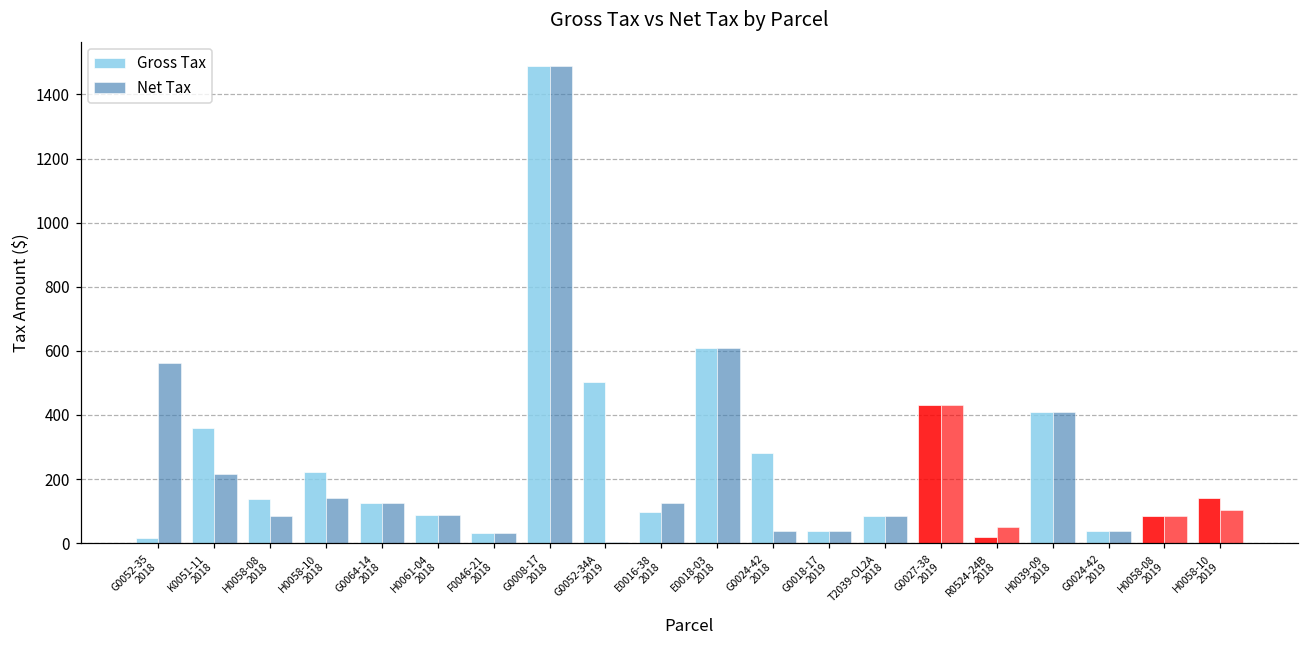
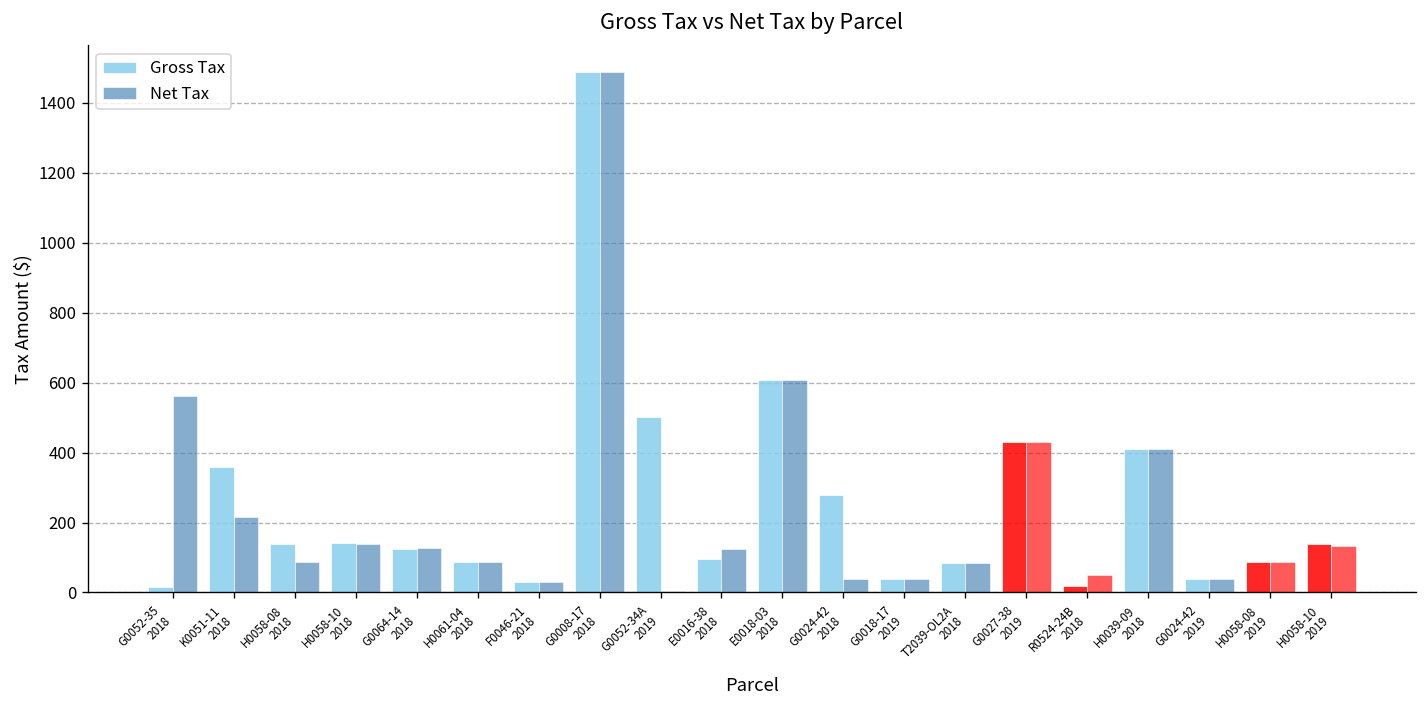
Gross Tax, H0058-10 2018: 220 -> 140
Net Tax, H0058-10 2019: 100 -> 130
